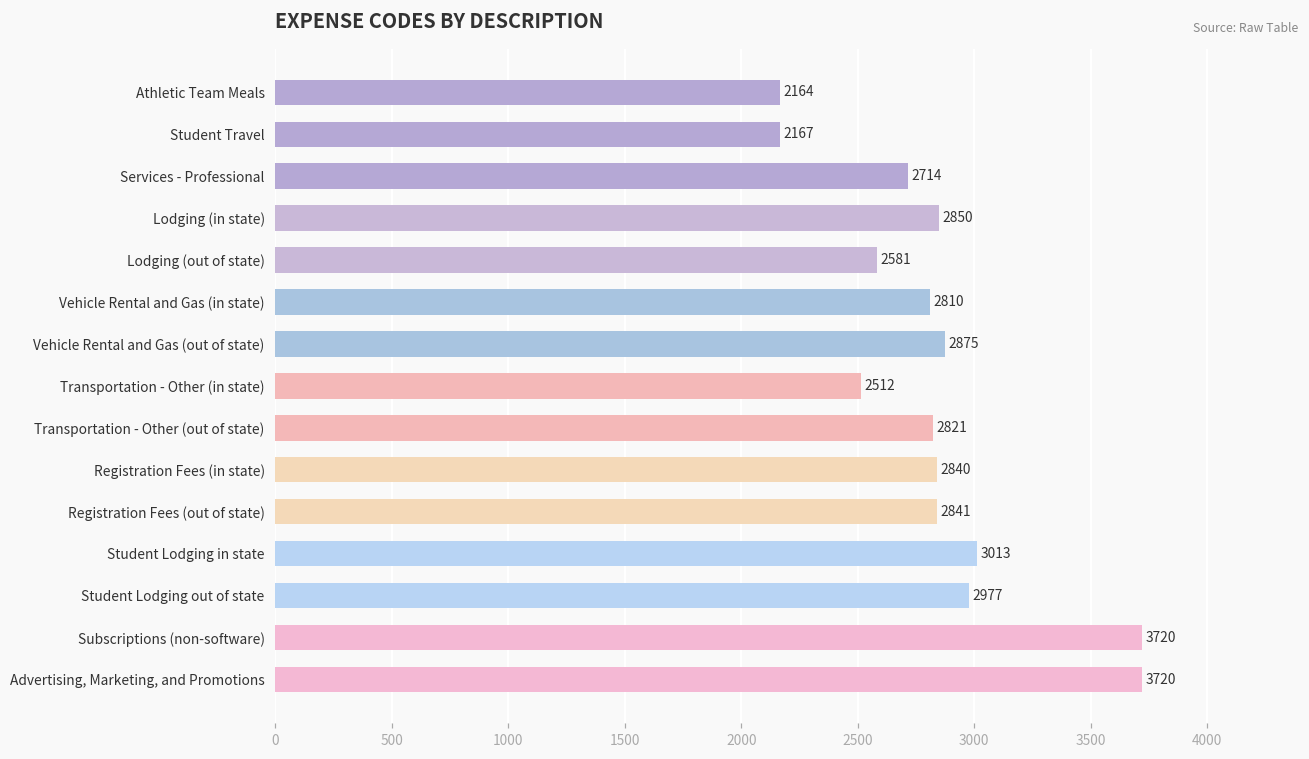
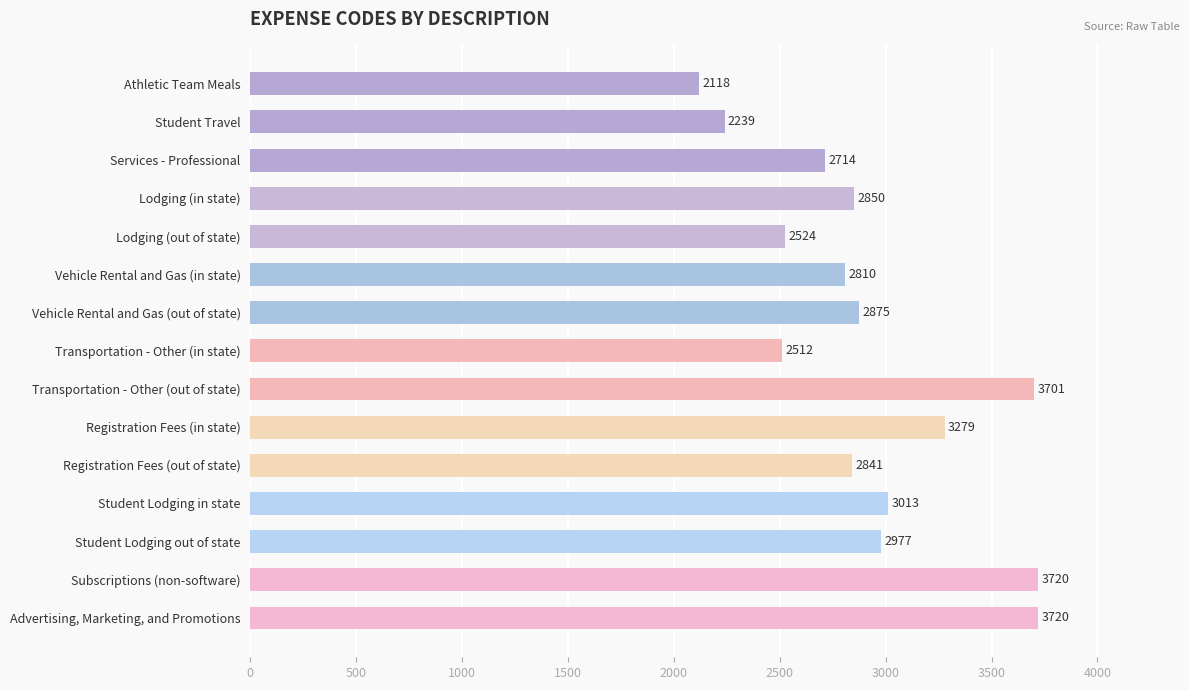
Athletic Team Meals: 2164 -> 2118
Student Travel: 2167 -> 2239
Lodging (out of state): 2581 -> 2524
Transportation - Other (out of state): 2821 -> 3701
Registration Fees (in state): 2840 -> 3279
